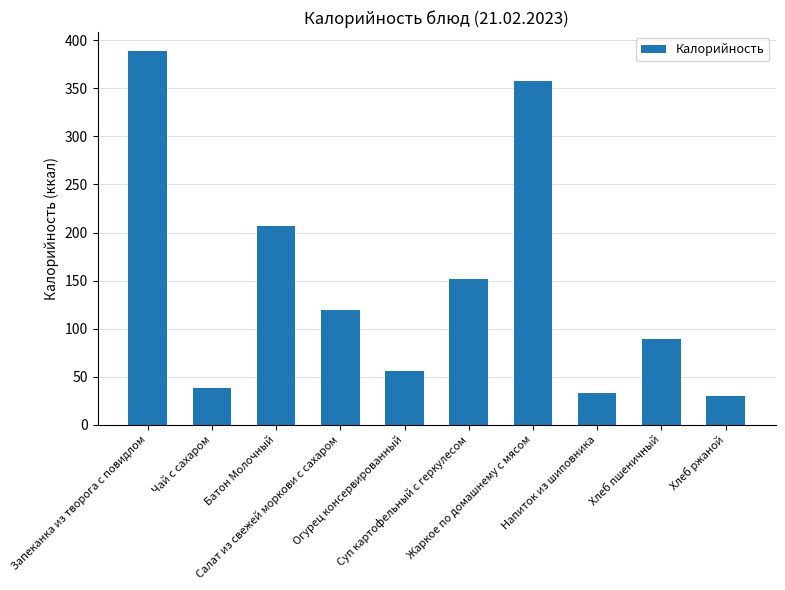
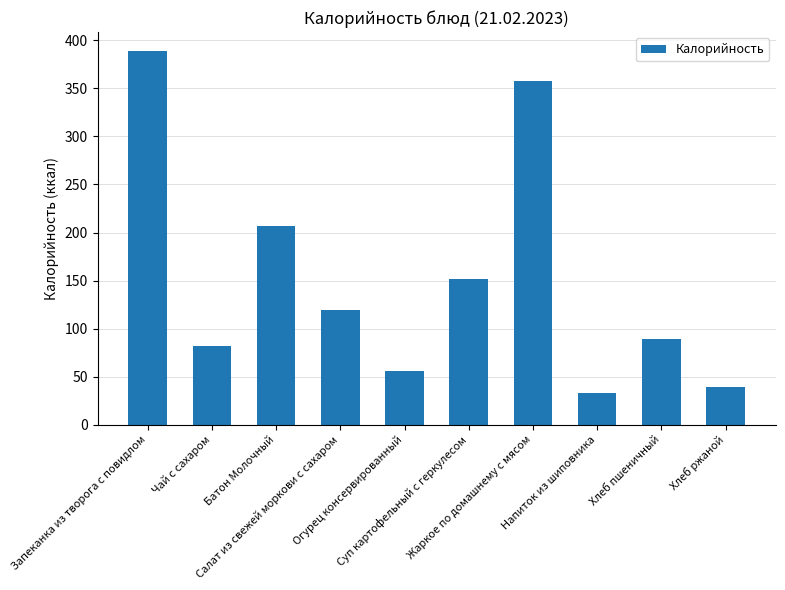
Чай с сахаром: 40 -> 80
Хлеб ржаной: 30 -> 40
